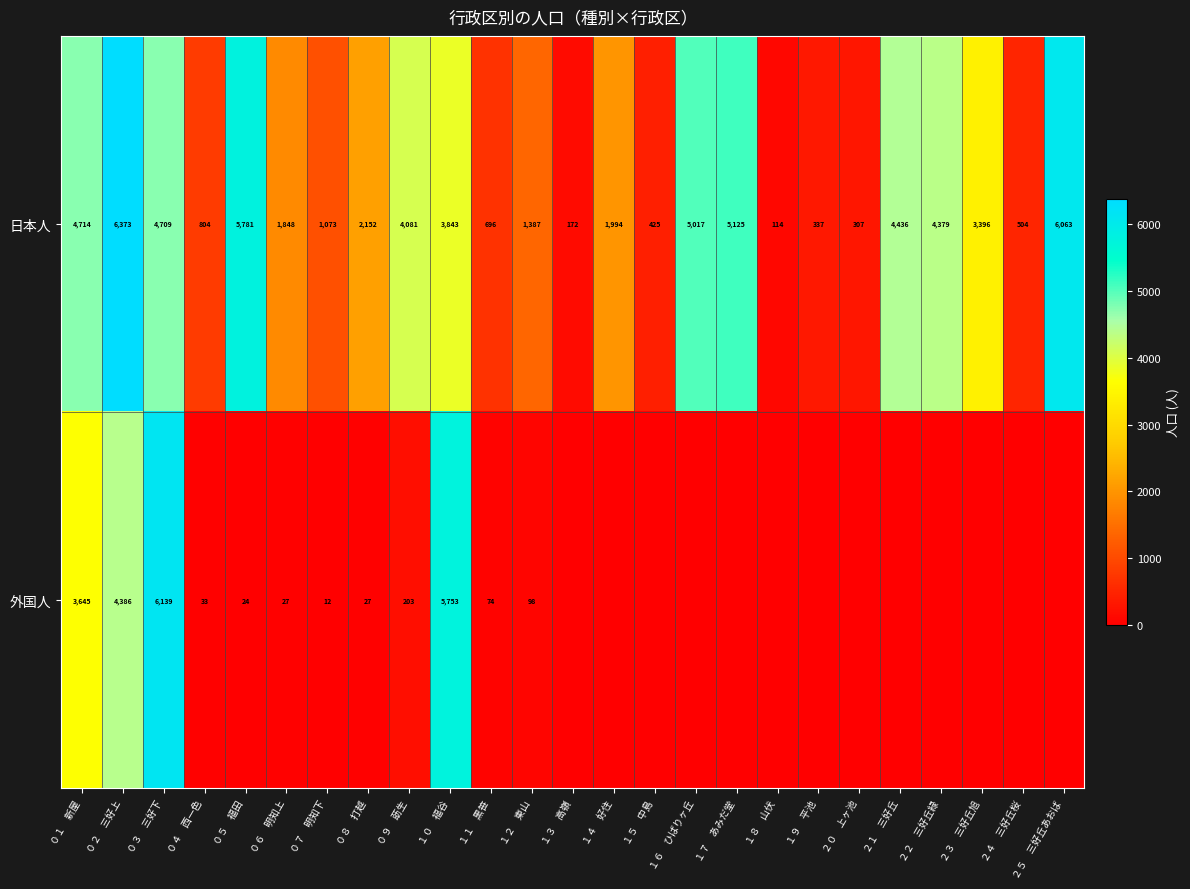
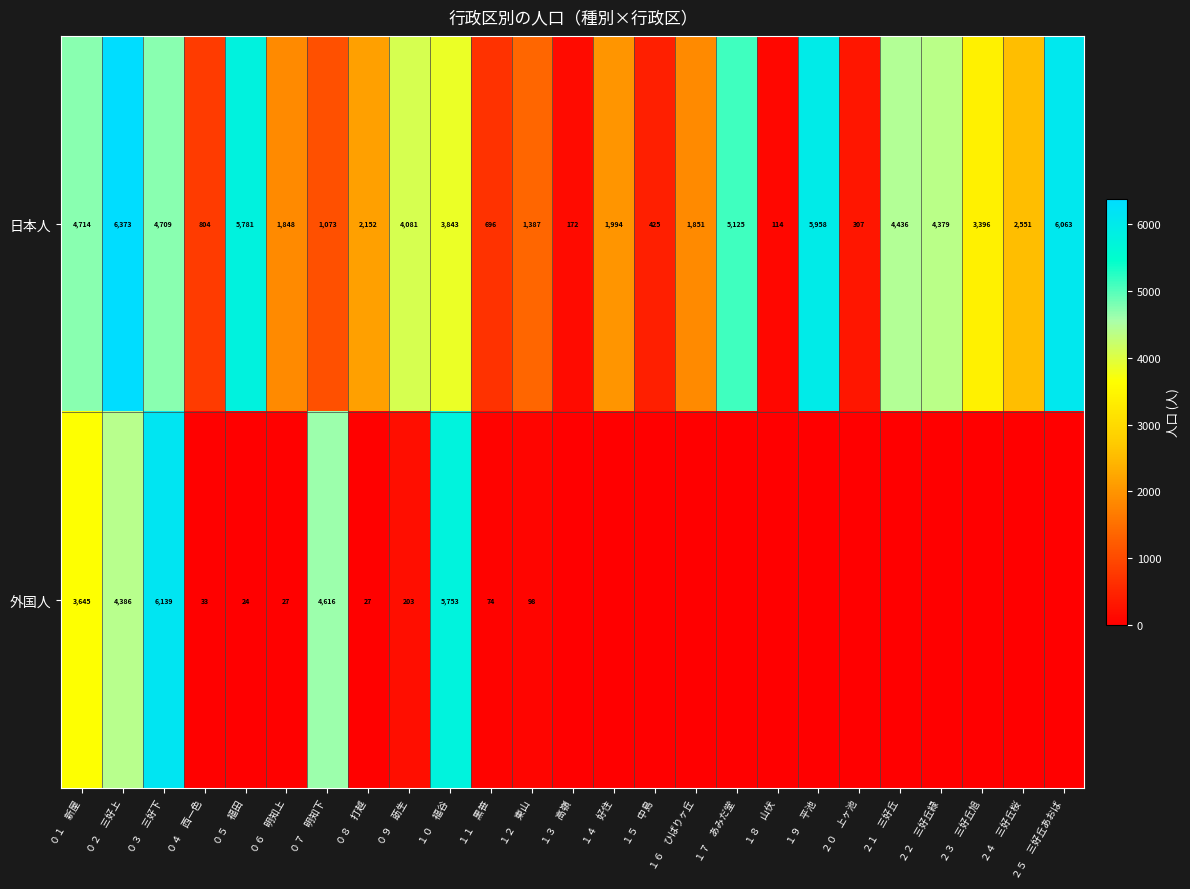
日本人, １６ ひばりヶ丘: 5,017 -> 1,851
日本人, １９ 平池: 337 -> 5,958
日本人, ２４ 三好丘桜: 504 -> 2,551
外国人, ０７ 明知下: 12 -> 4,616
